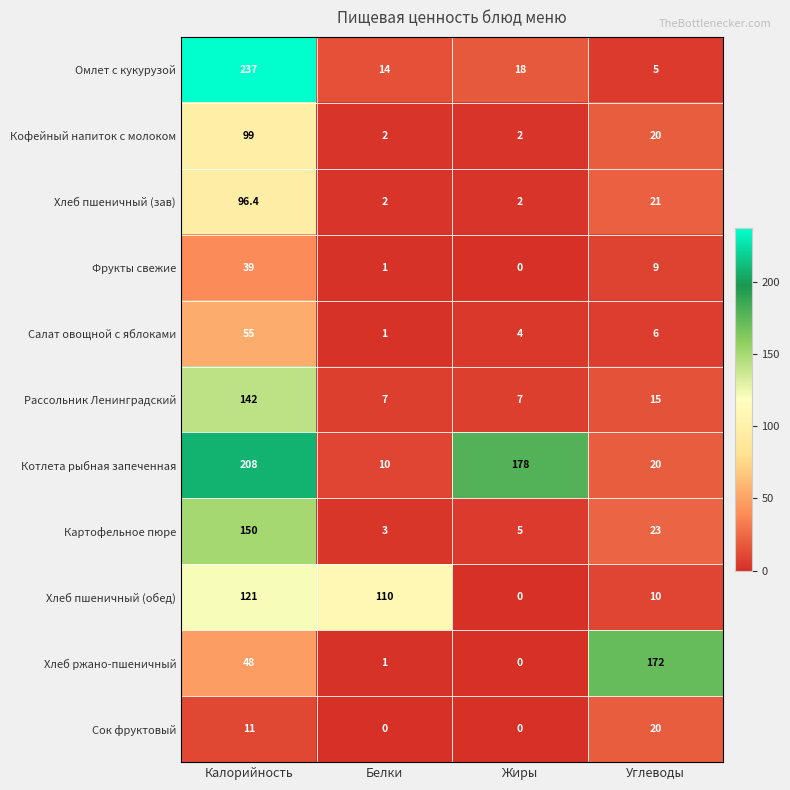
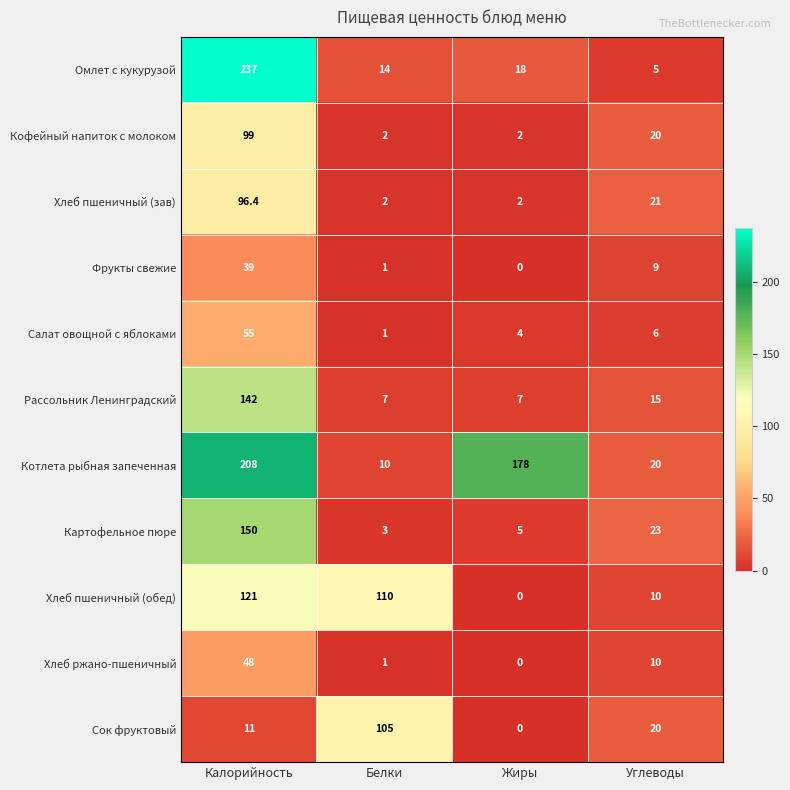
Хлеб ржано-пшеничный, Углеводы: 172 -> 10
Сок фруктовый, Белки: 0 -> 105
